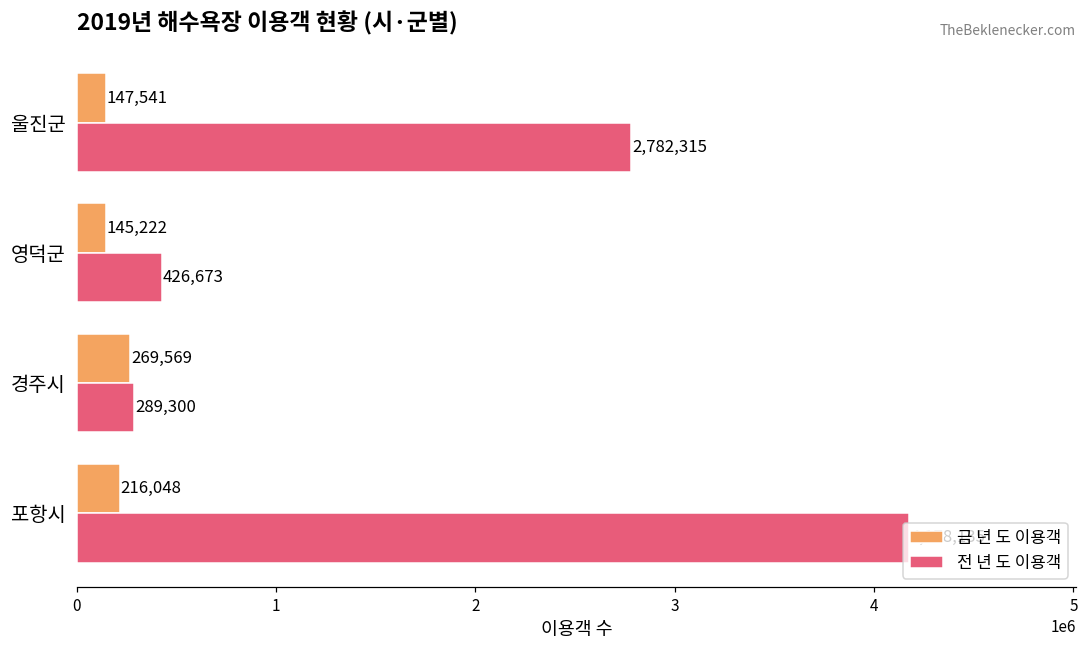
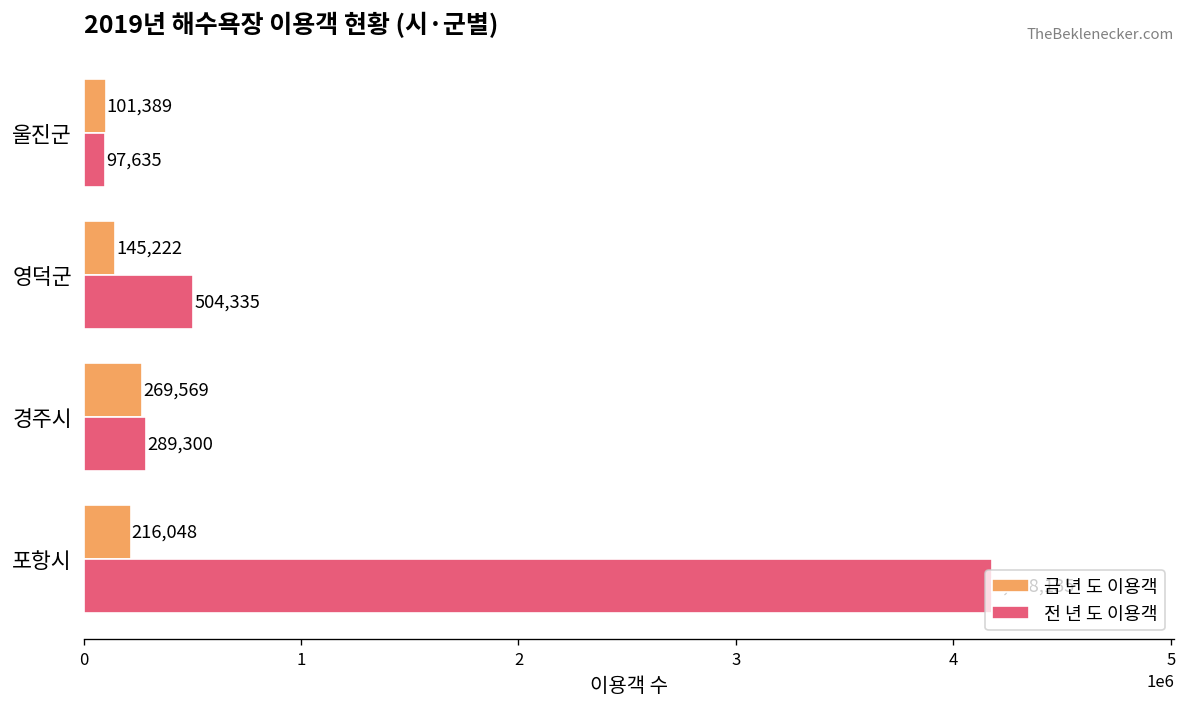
금 년 도 이용객, 울진군: 147,541 -> 101,389
전 년 도 이용객, 울진군: 2,782,315 -> 97,635
전 년 도 이용객, 영덕군: 426,673 -> 504,335
